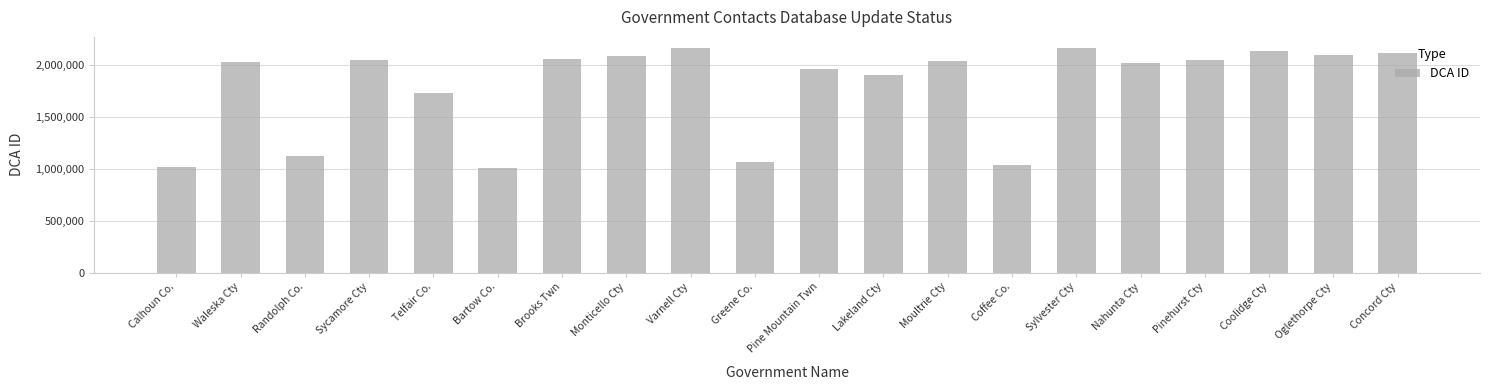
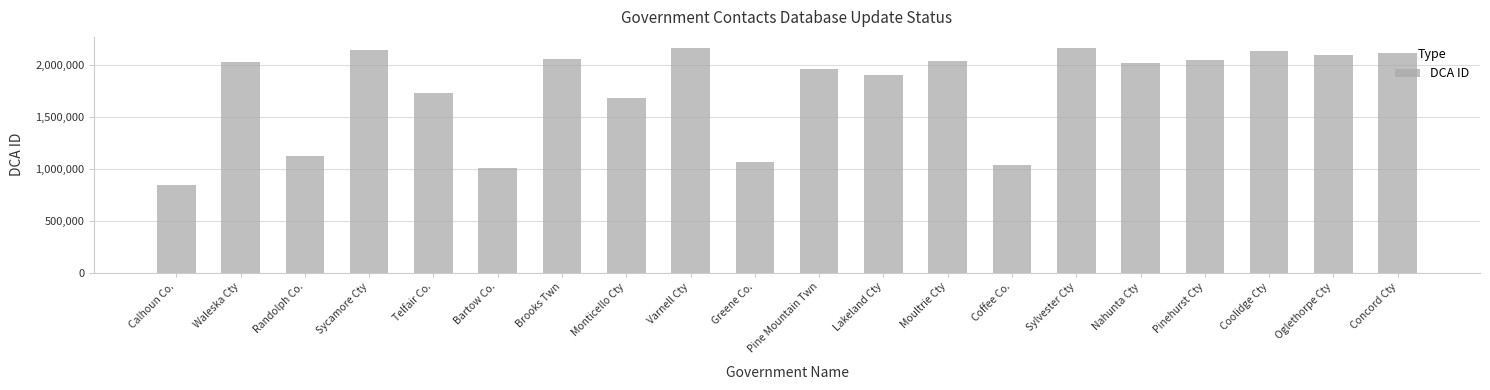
Calhoun Co.: 1,020,000 -> 840,000
Sycamore Cty: 2,040,000 -> 2,140,000
Monticello Cty: 2,080,000 -> 1,680,000
